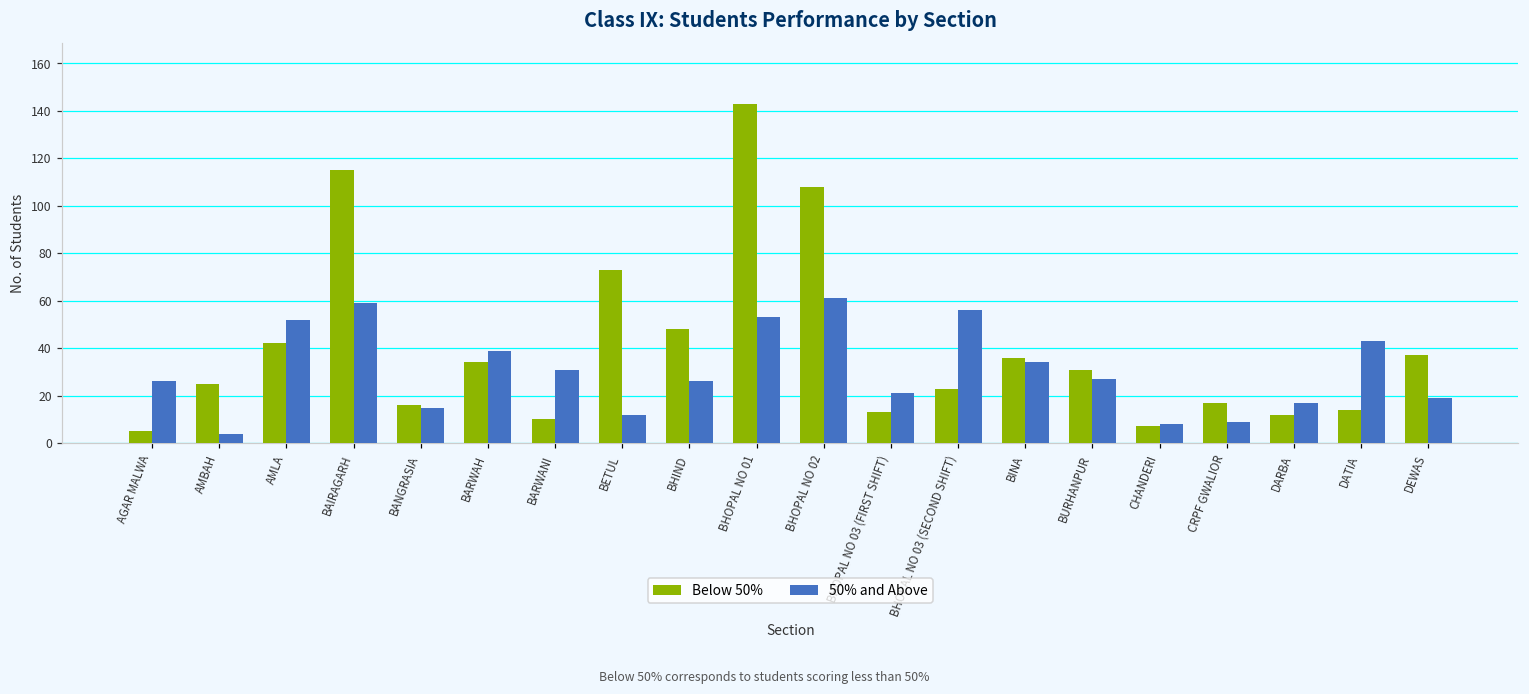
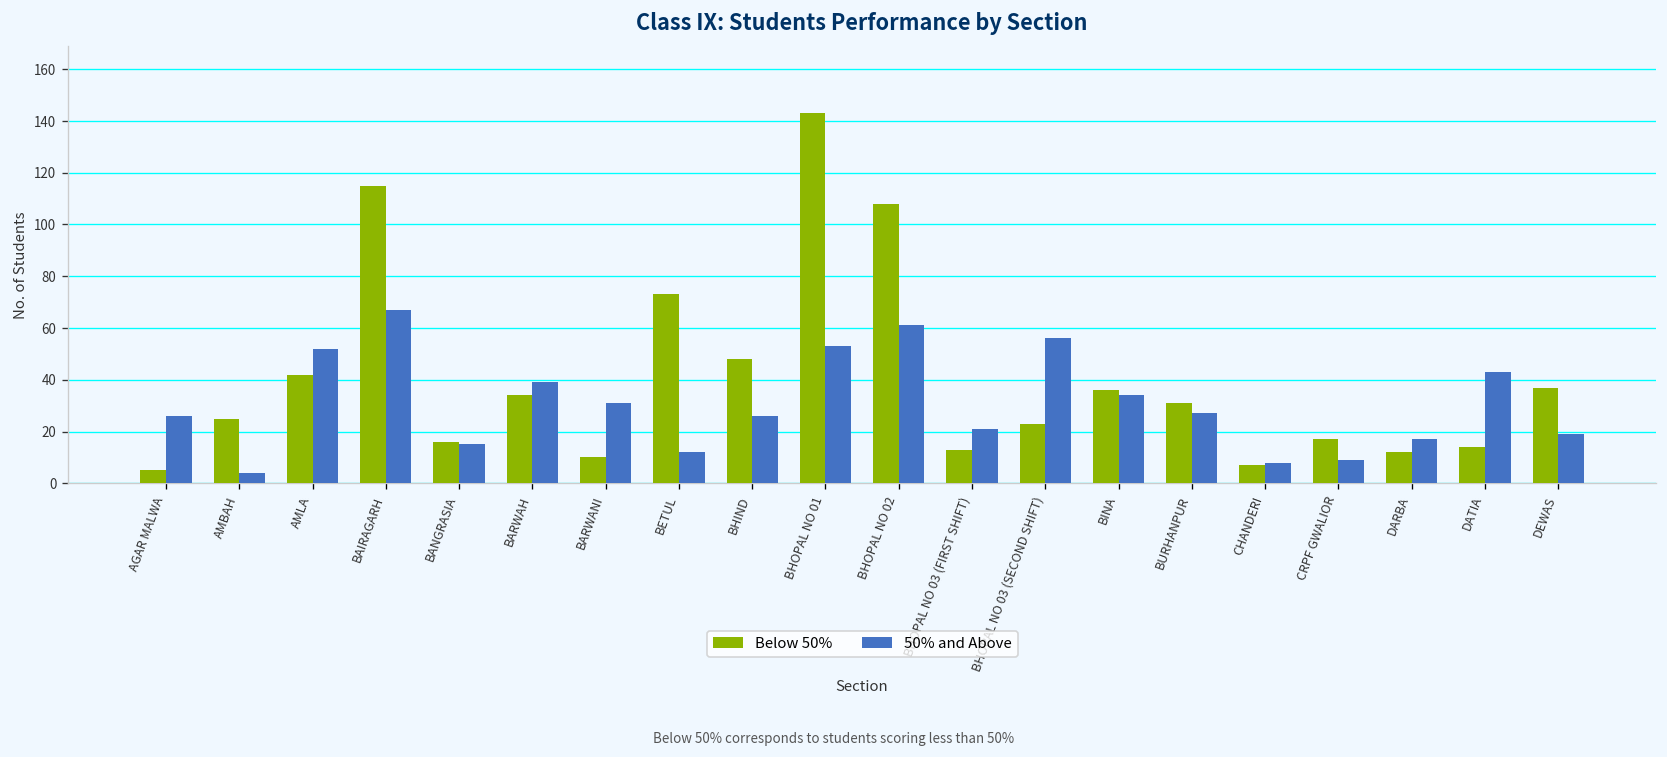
50% and Above, BAIRAGARH: 59 -> 67
